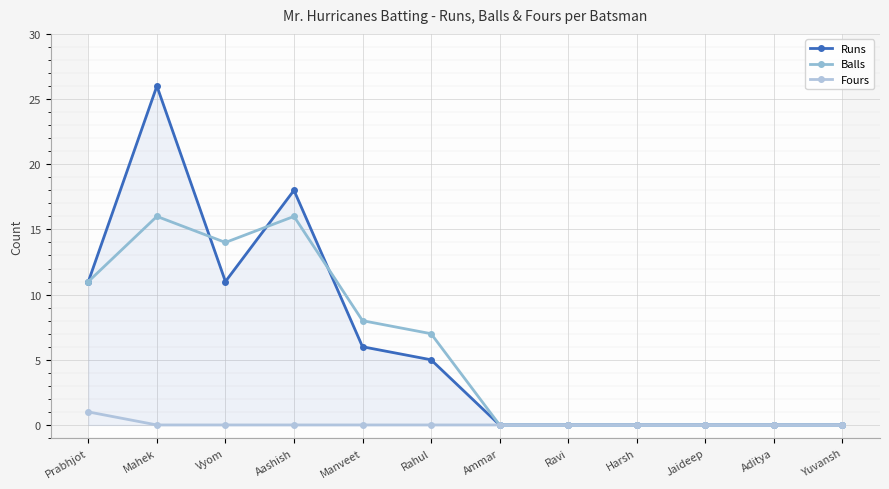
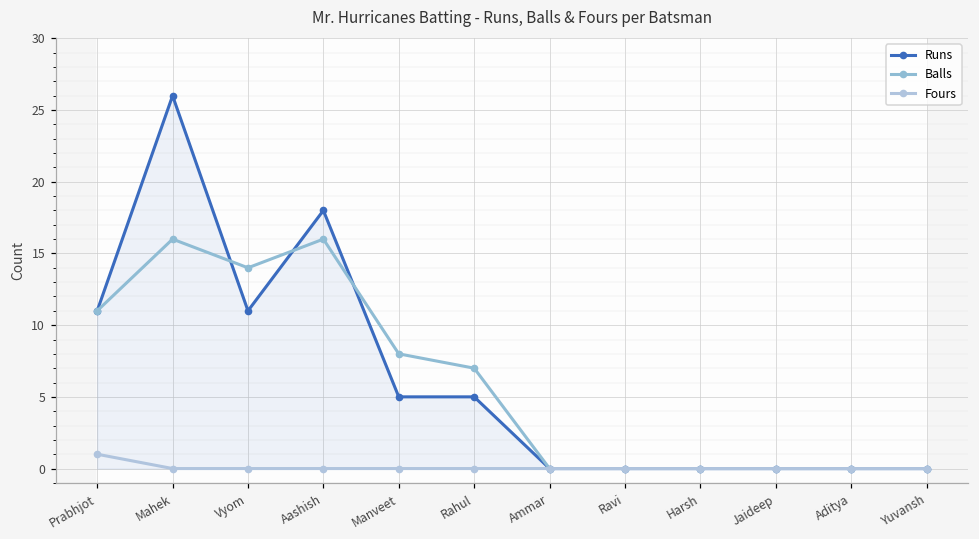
Runs, Manveet: 6 -> 5
